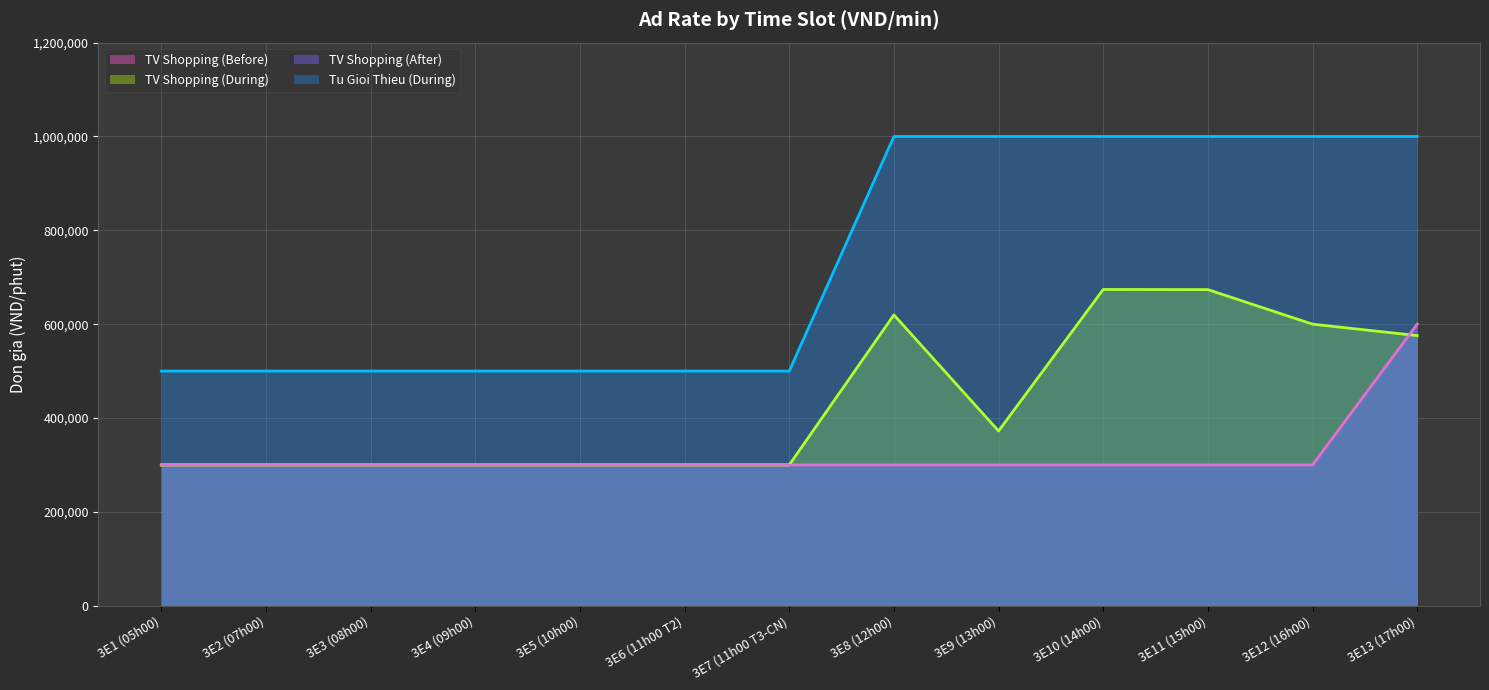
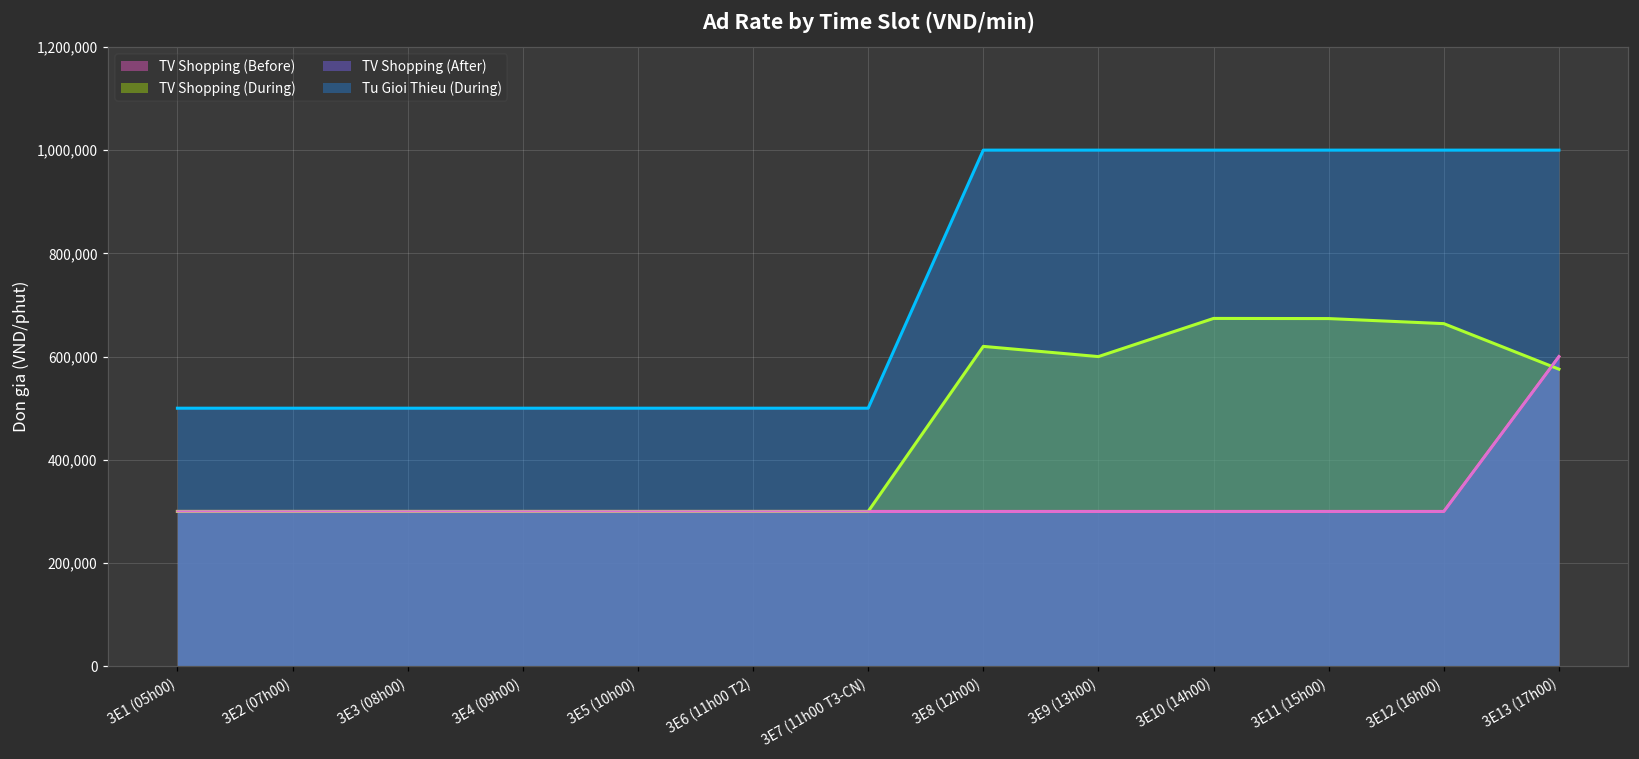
TV Shopping (During), 3E9 (13h00): 370,000 -> 600,000
TV Shopping (During), 3E12 (16h00): 600,000 -> 660,000
